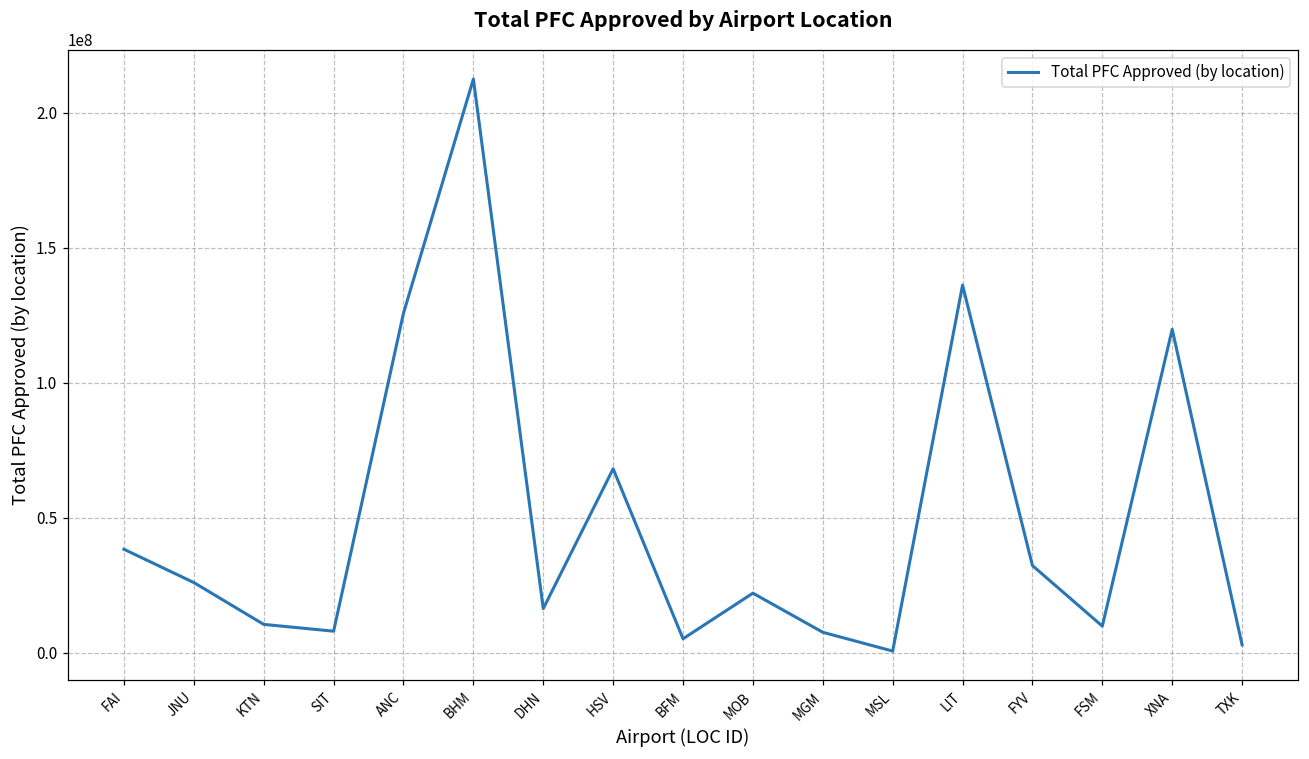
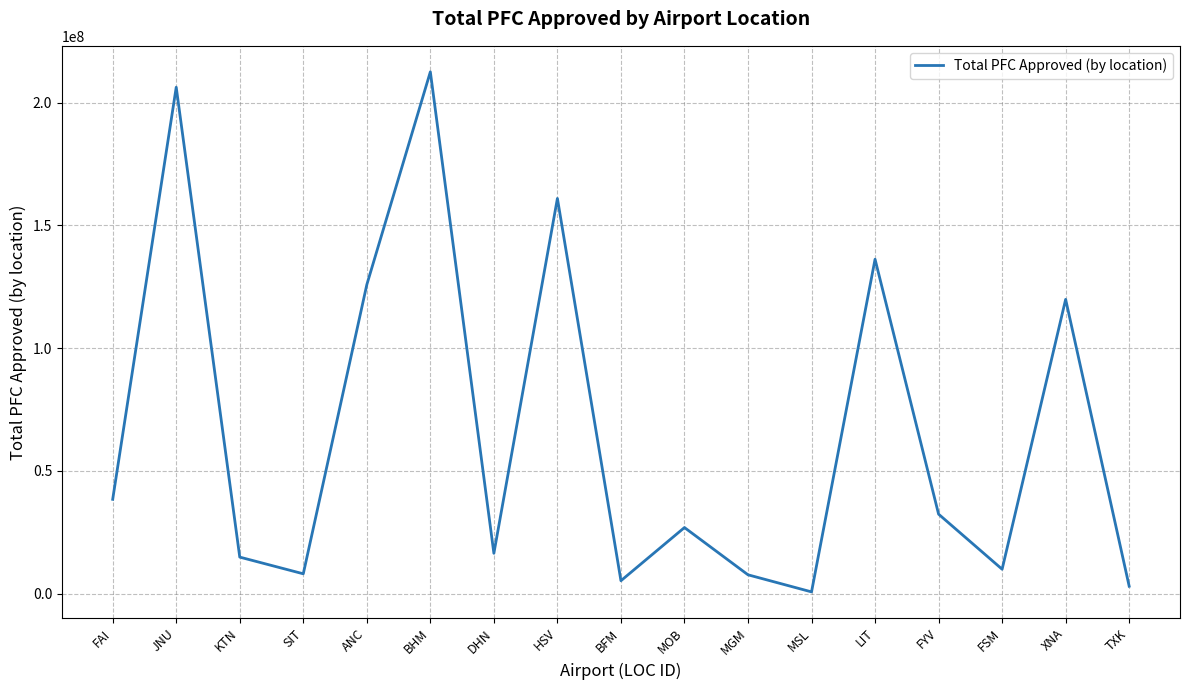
JNU: 26000000 -> 206000000
KTN: 11000000 -> 15000000
HSV: 68000000 -> 161000000
MOB: 22000000 -> 27000000
